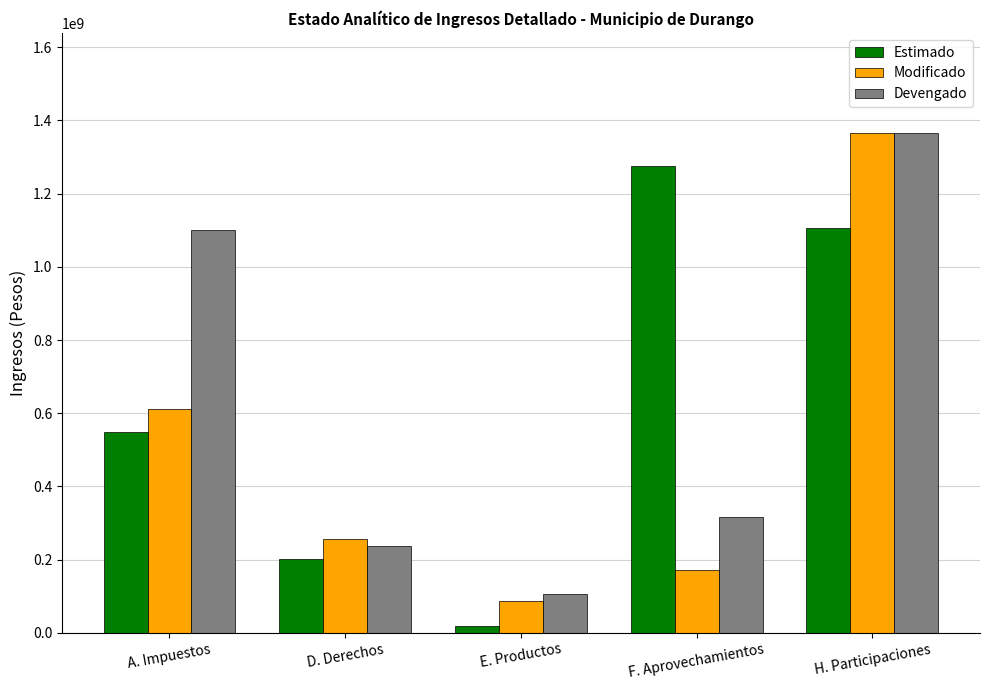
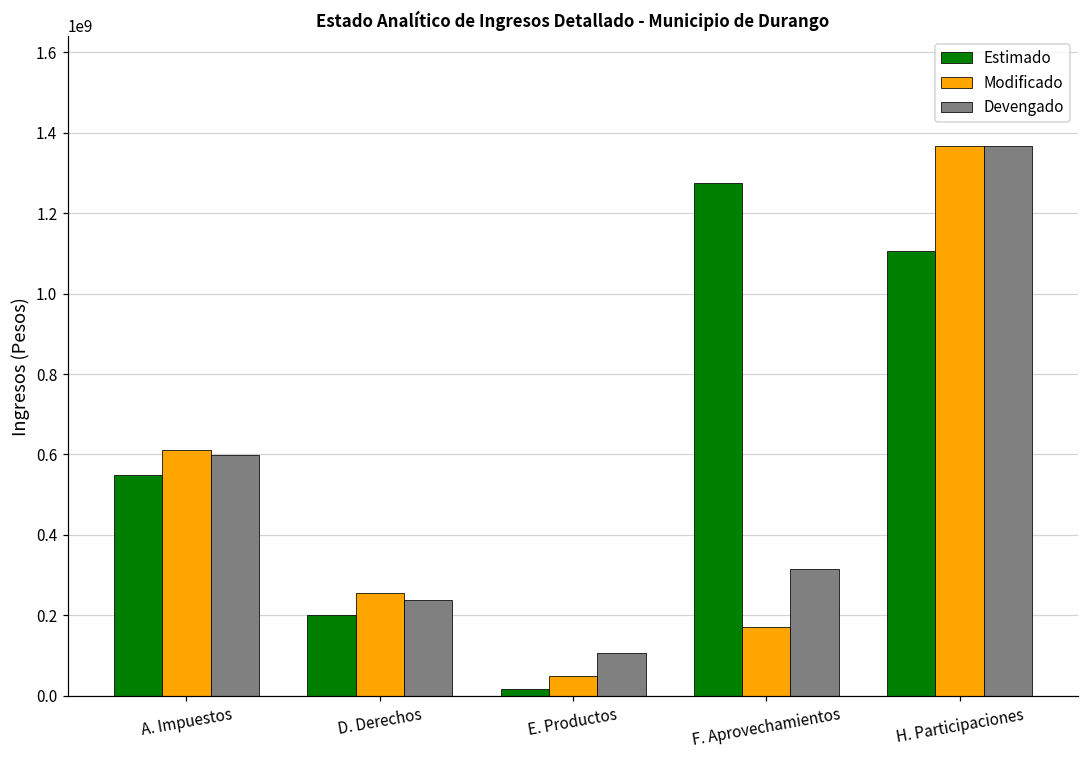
Devengado, A. Impuestos: 1100000000 -> 600000000
Modificado, E. Productos: 90000000 -> 50000000
